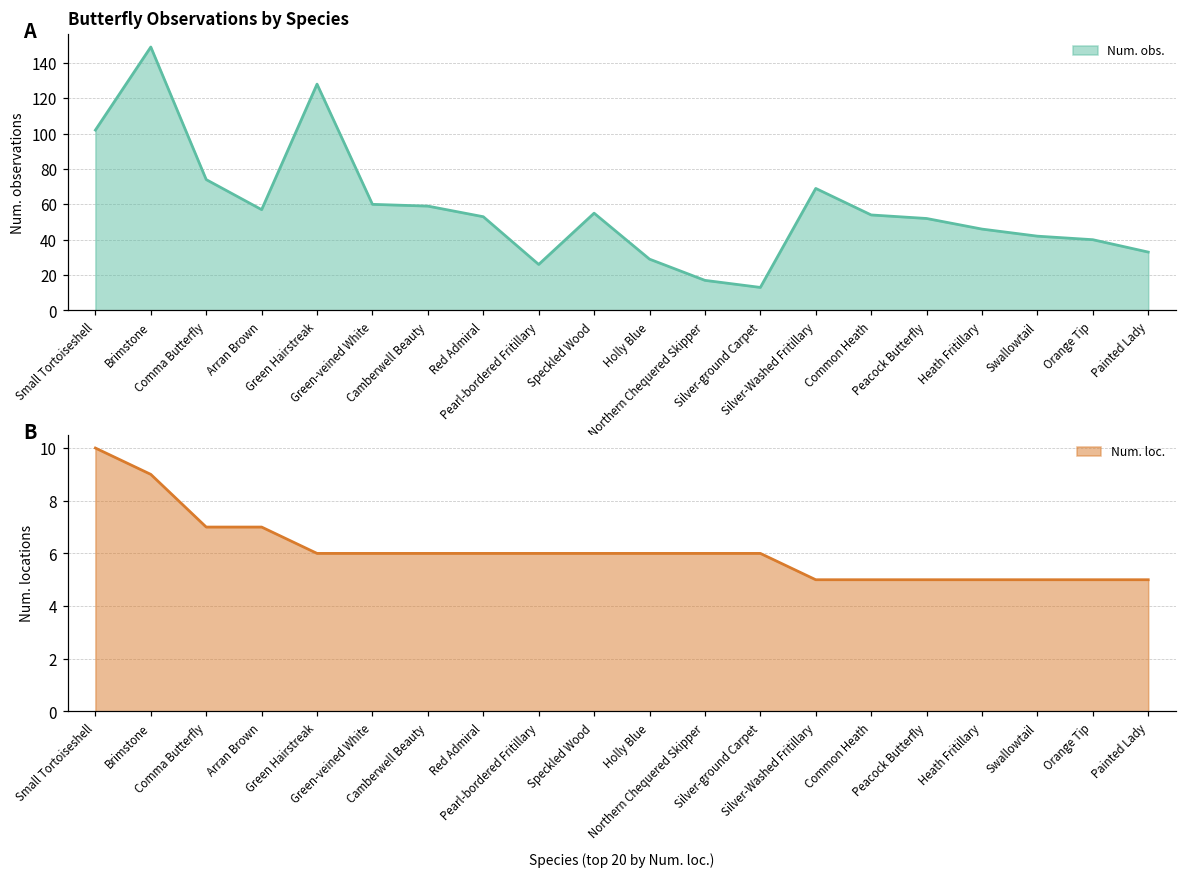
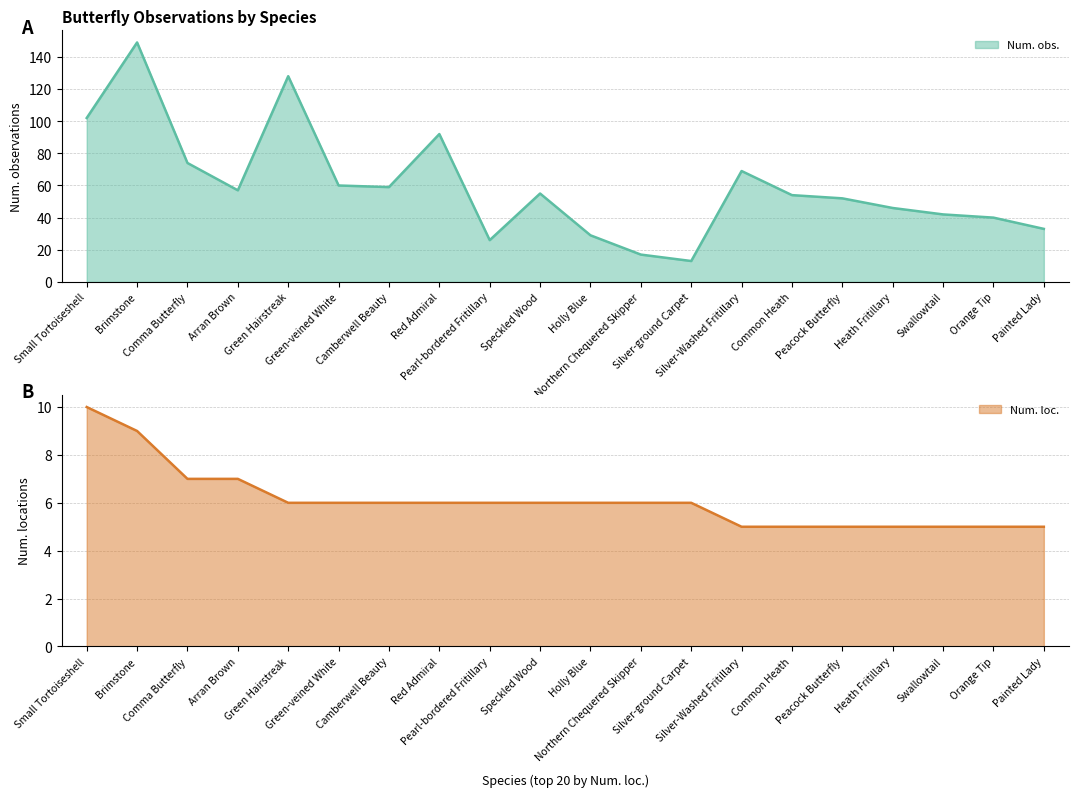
Butterfly Observations by Species, Red Admiral: 53 -> 92
